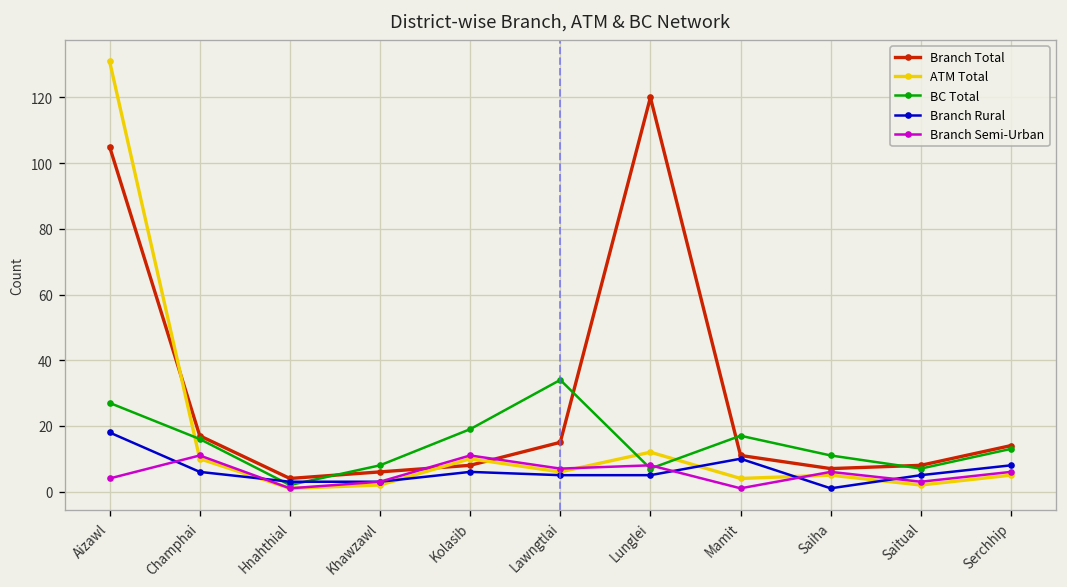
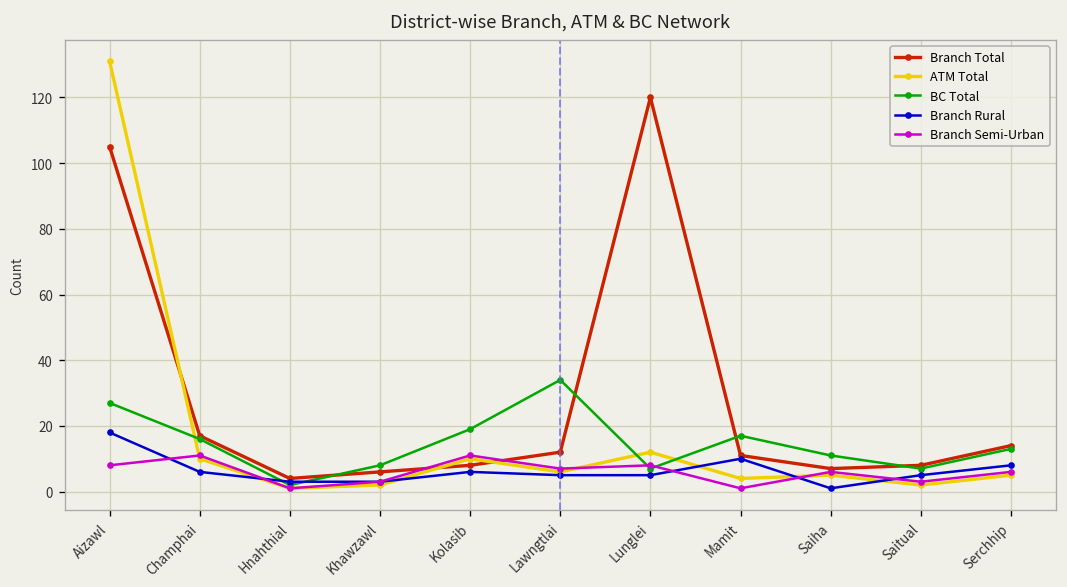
Branch Semi-Urban, Aizawl: 4 -> 8
Branch Total, Lawngtlai: 15 -> 12
